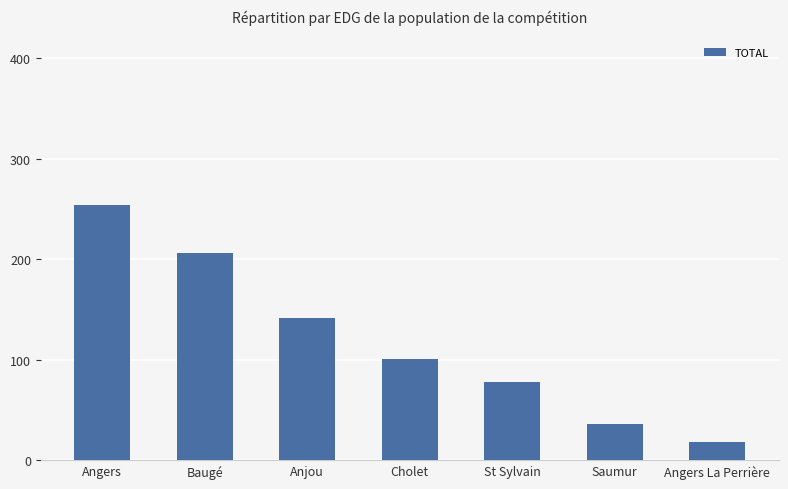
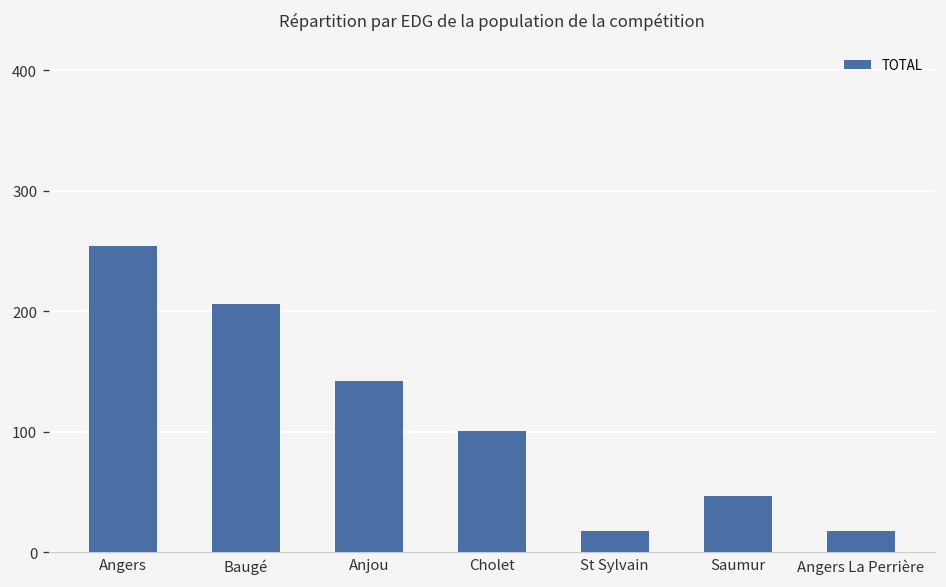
St Sylvain: 78 -> 18
Saumur: 36 -> 47
